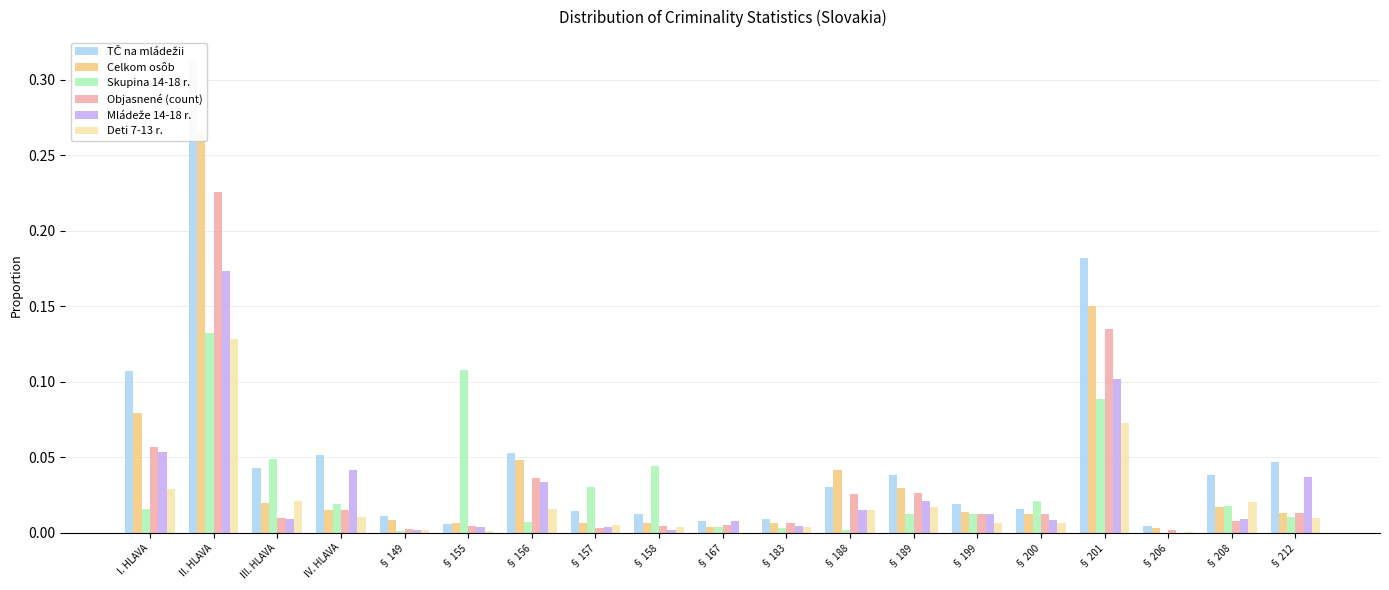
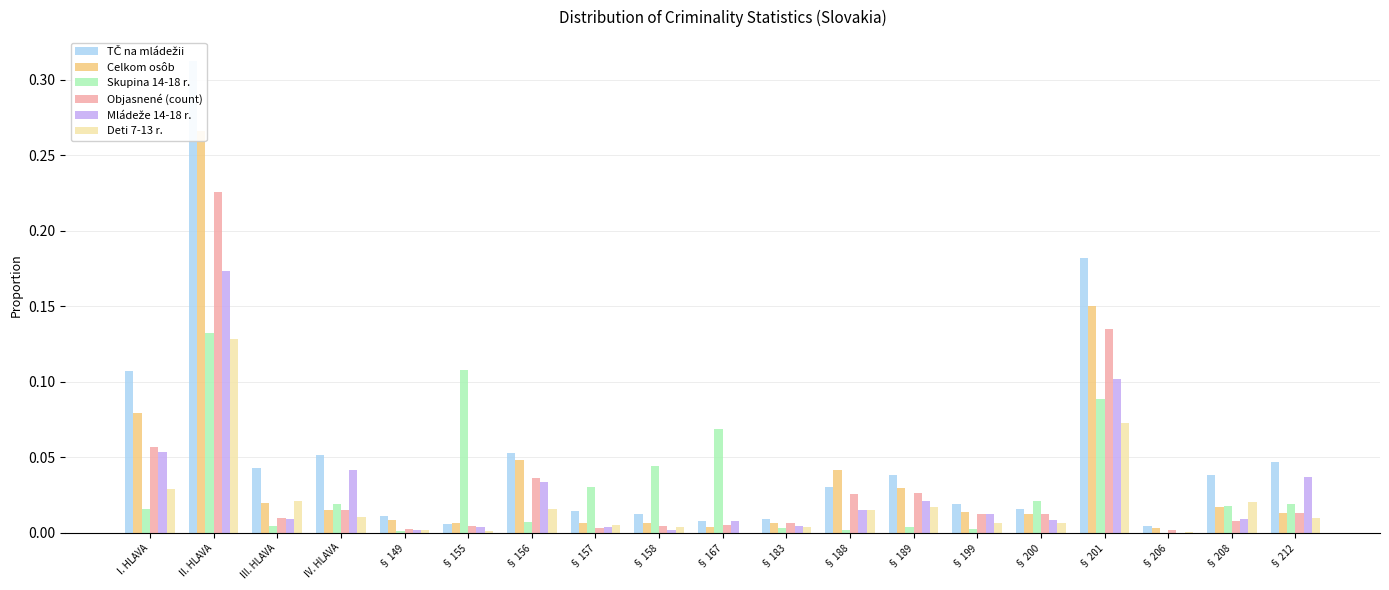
Skupina 14-18 r., III. HLAVA: 0.049 -> 0.005
Skupina 14-18 r., § 167: 0.004 -> 0.069
Skupina 14-18 r., § 189: 0.012 -> 0.004
Skupina 14-18 r., § 199: 0.012 -> 0.003
Skupina 14-18 r., § 212: 0.011 -> 0.019
